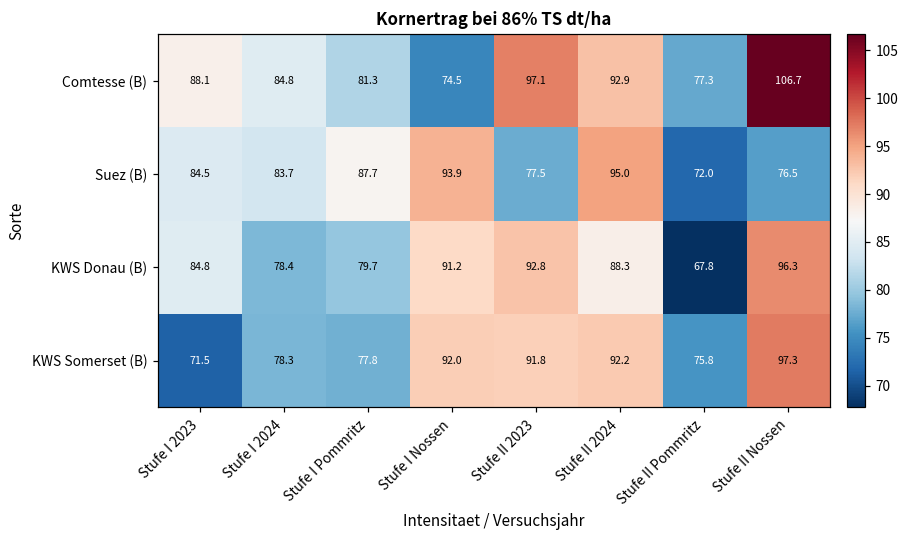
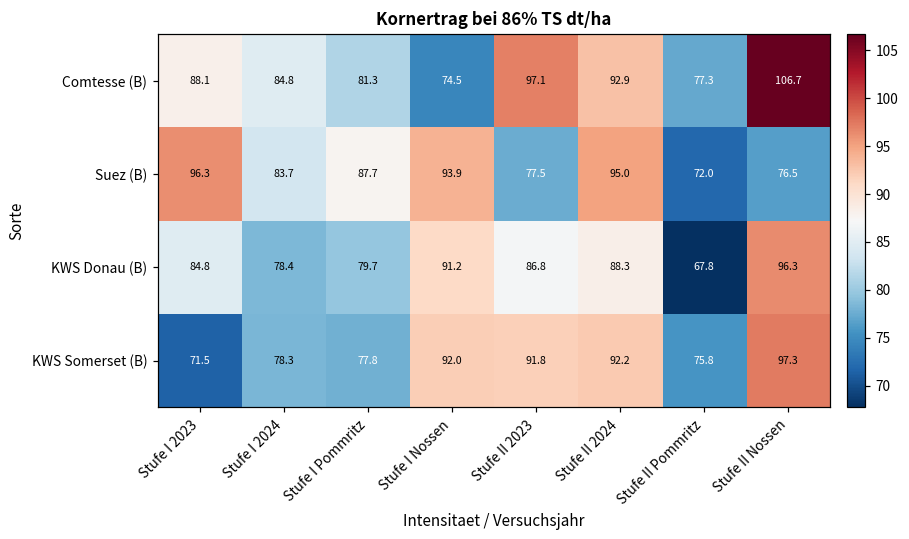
Suez (B), Stufe I 2023: 84.5 -> 96.3
KWS Donau (B), Stufe II 2023: 92.8 -> 86.8
